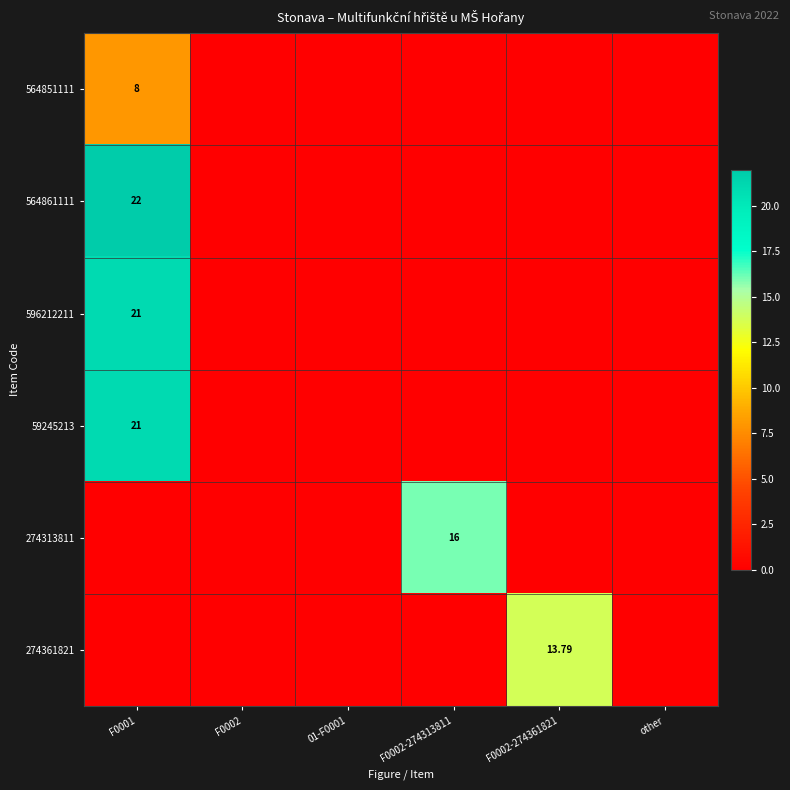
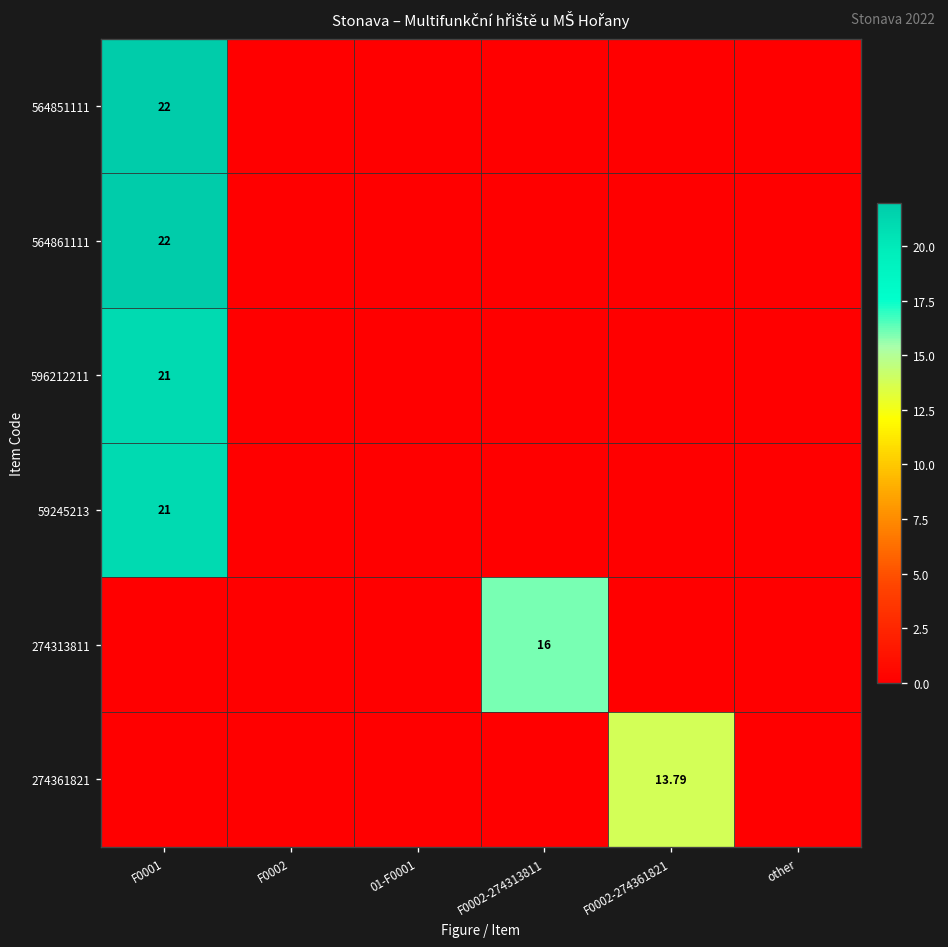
564851111, F0001: 8 -> 22
